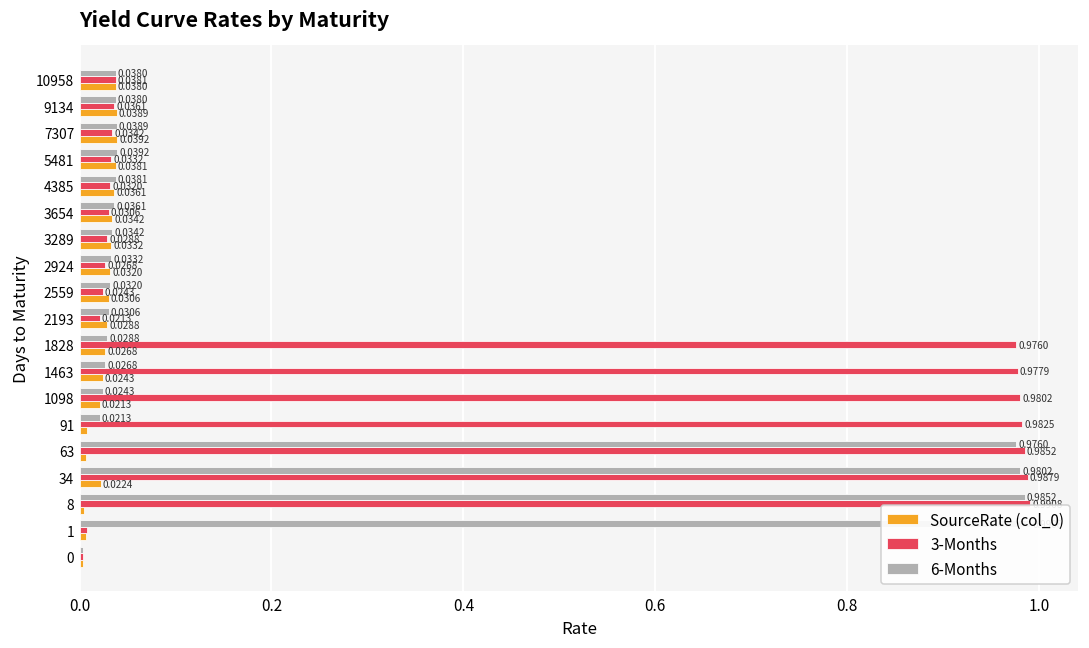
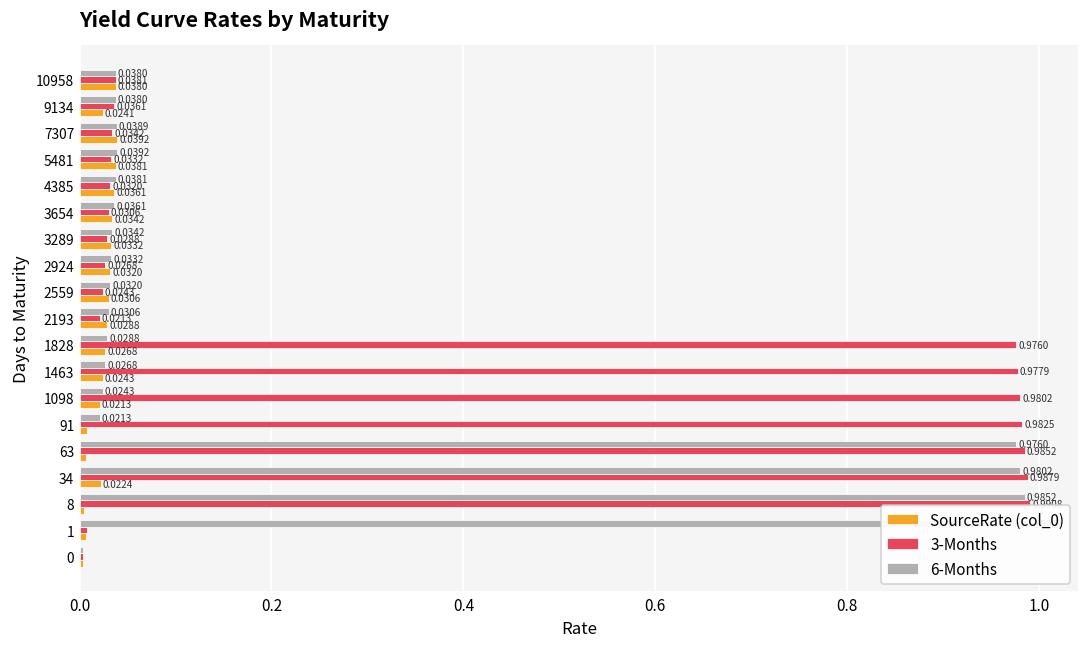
SourceRate (col_0), 9134: 0.0389 -> 0.0241
